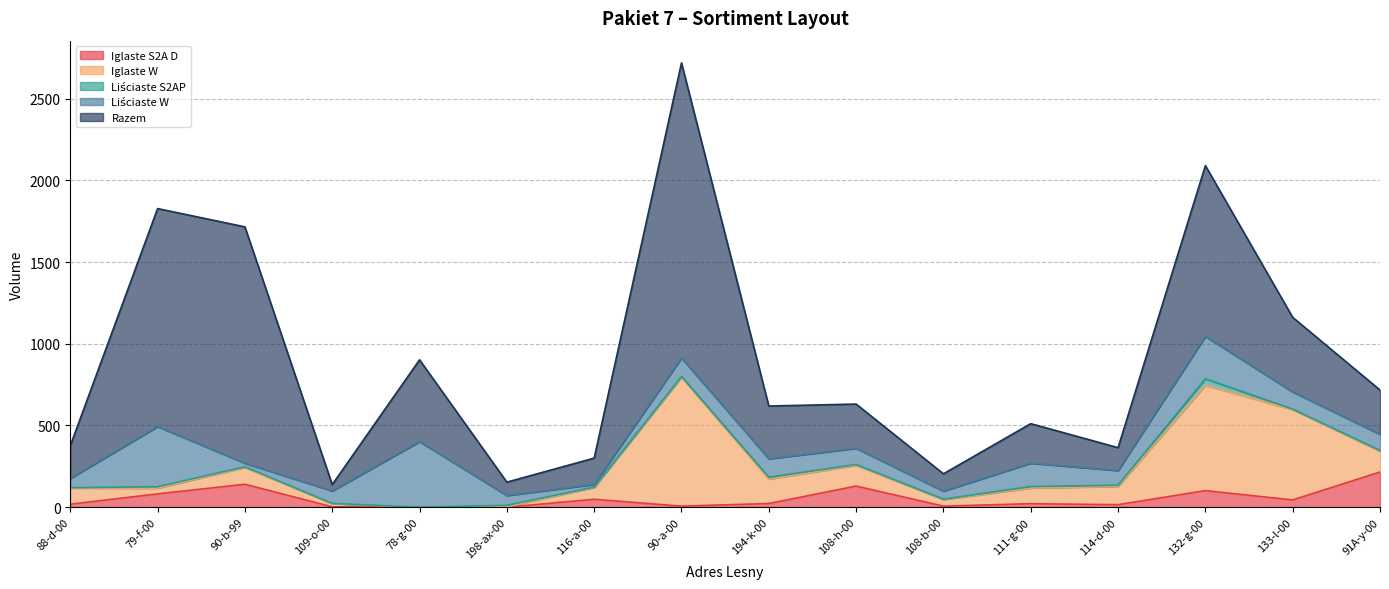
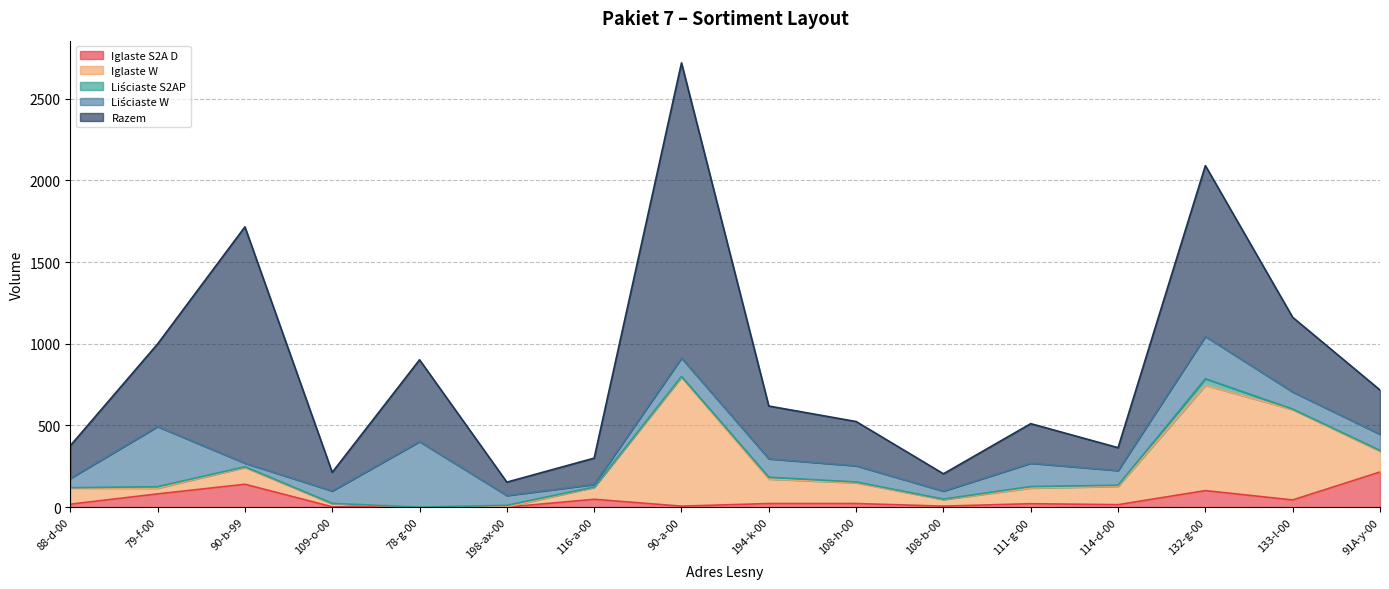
Razem, 79-f-00: 1340 -> 510
Razem, 109-o-00: 40 -> 110
Iglaste S2A D, 108-h-00: 130 -> 20
